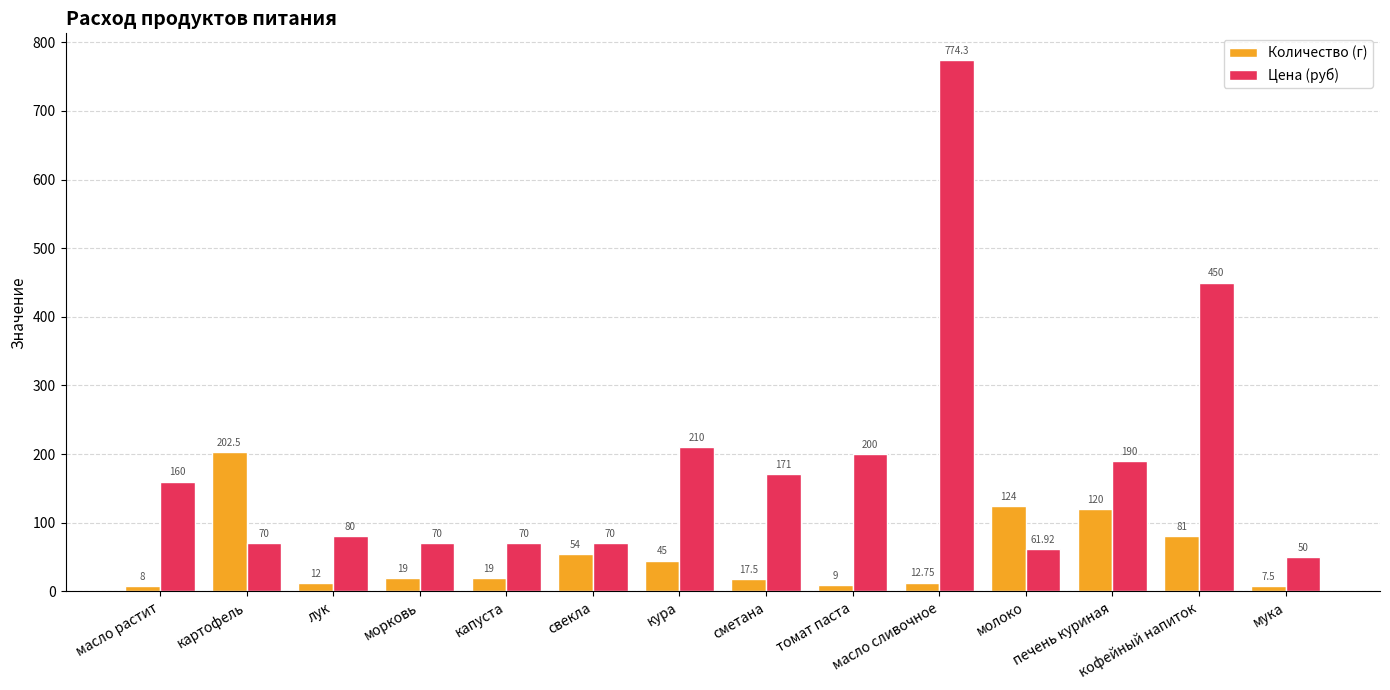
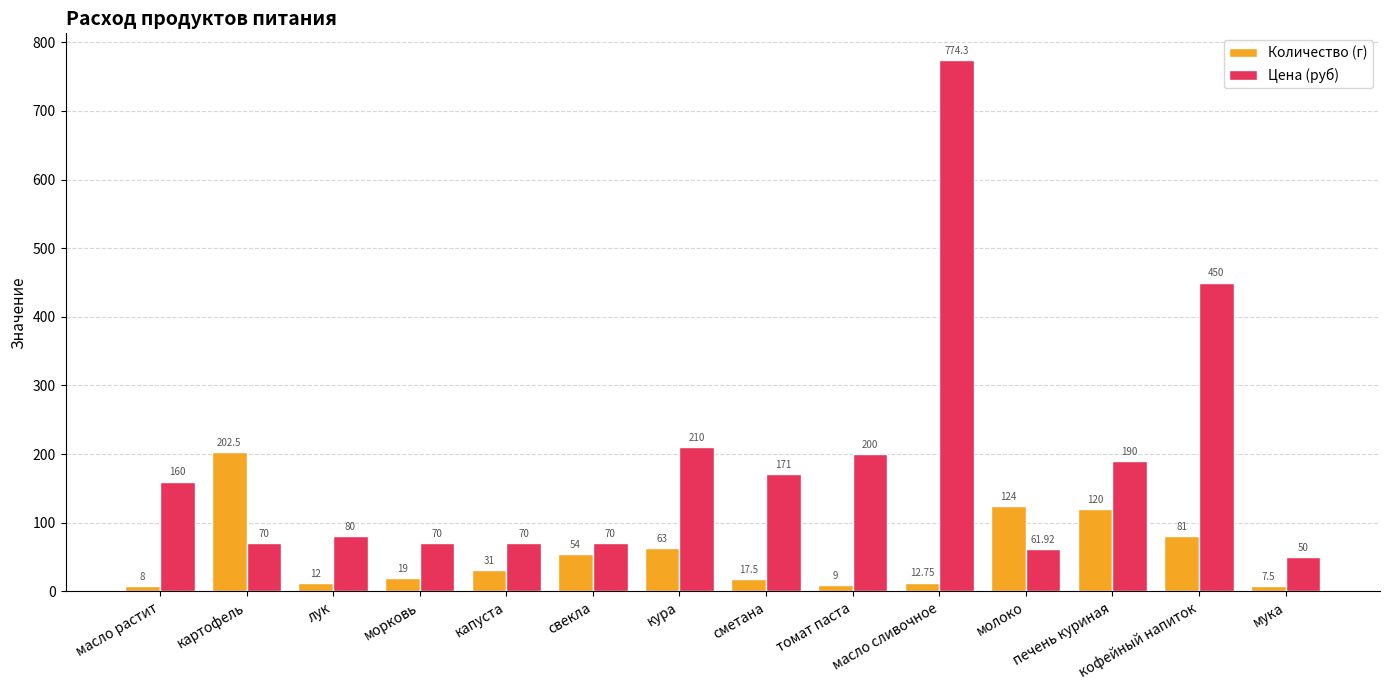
Количество (г), капуста: 19 -> 31
Количество (г), кура: 45 -> 63
